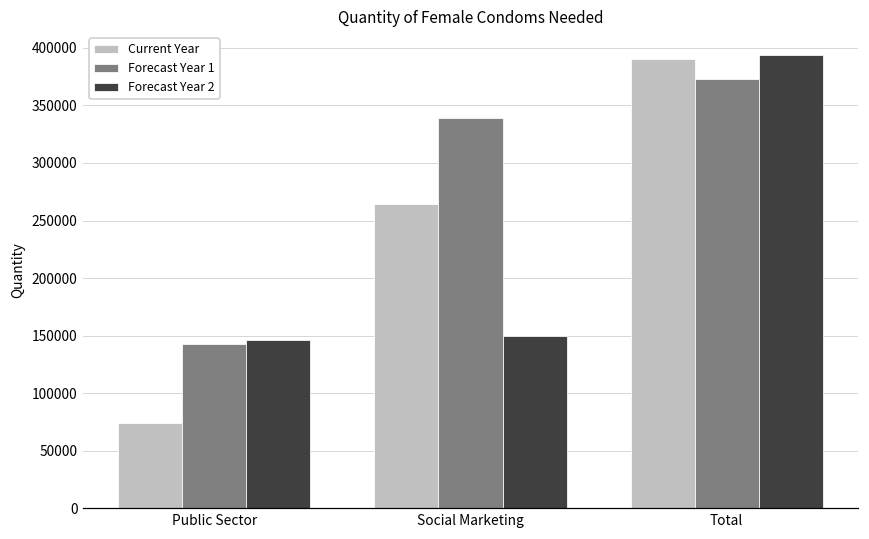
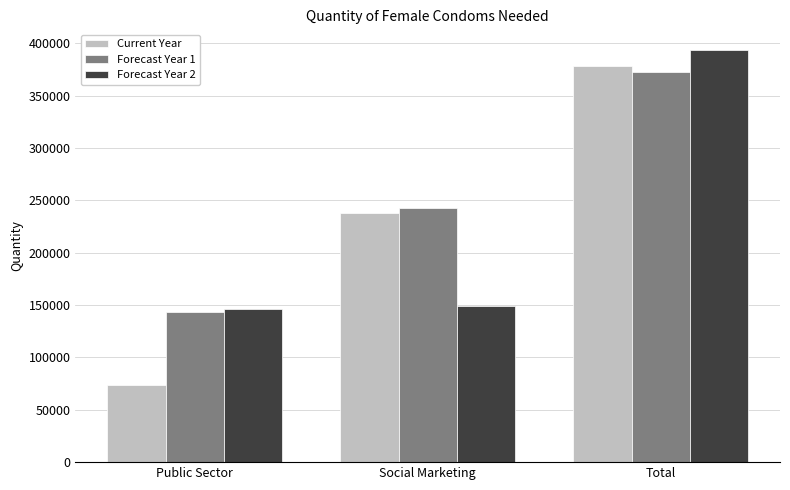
Current Year, Social Marketing: 264000 -> 238000
Forecast Year 1, Social Marketing: 339000 -> 243000
Current Year, Total: 390000 -> 379000
